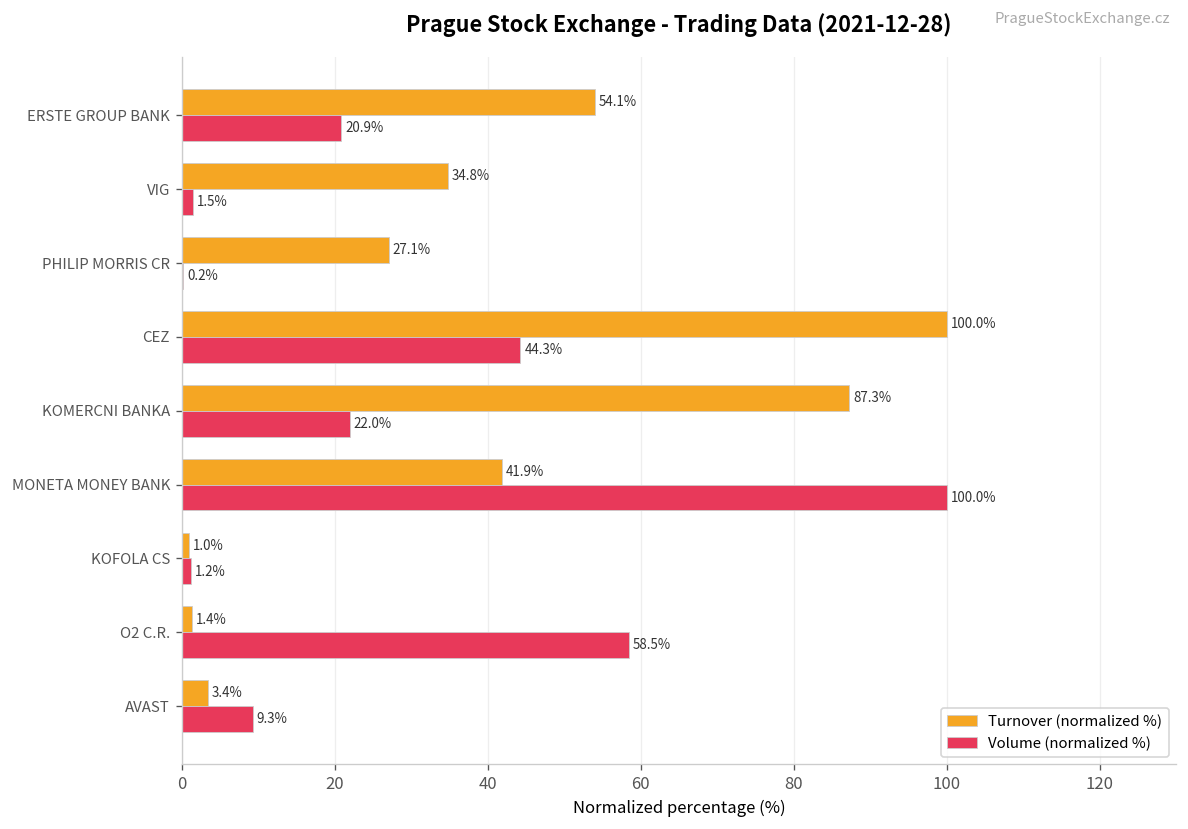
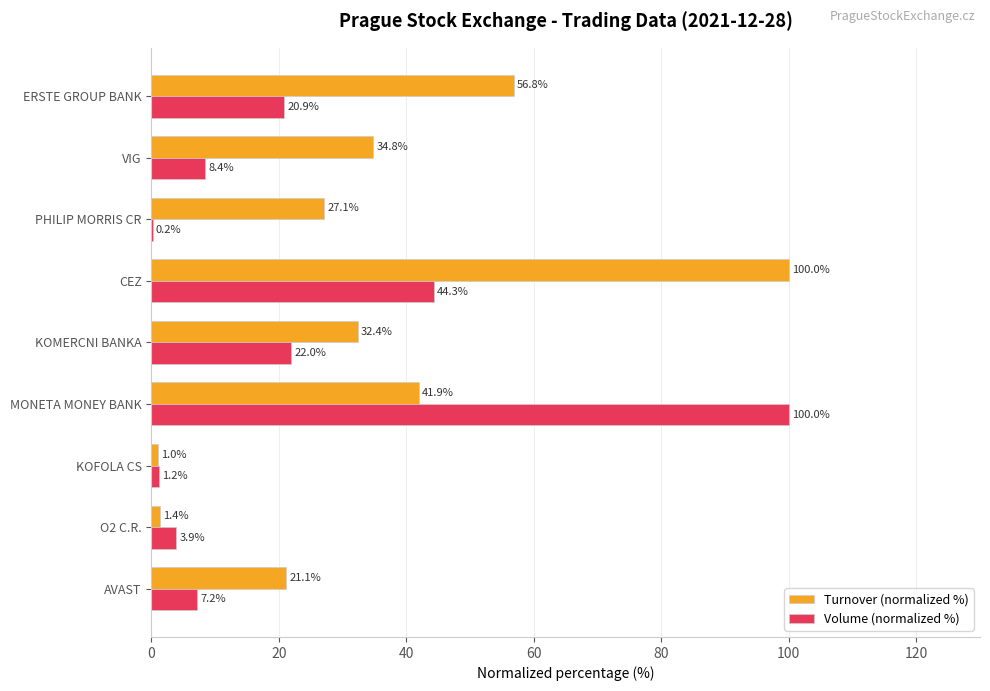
Turnover (normalized %), ERSTE GROUP BANK: 54.1% -> 56.8%
Volume (normalized %), VIG: 1.5% -> 8.4%
Turnover (normalized %), KOMERCNI BANKA: 87.3% -> 32.4%
Volume (normalized %), O2 C.R.: 58.5% -> 3.9%
Turnover (normalized %), AVAST: 3.4% -> 21.1%
Volume (normalized %), AVAST: 9.3% -> 7.2%
